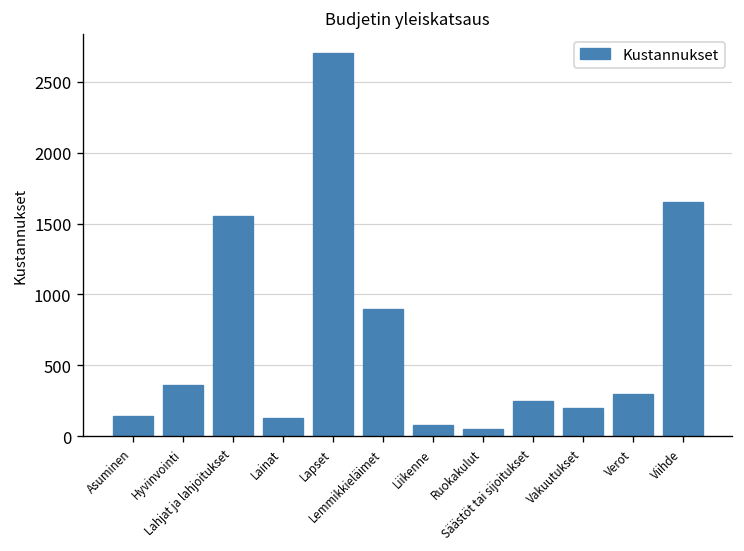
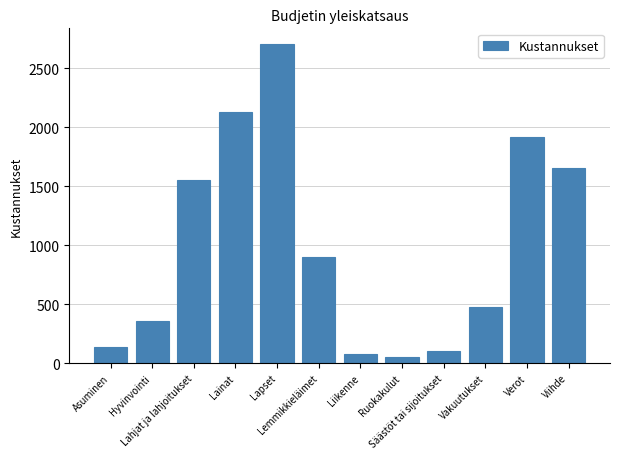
Lainat: 130 -> 2130
Säästöt tai sijoitukset: 250 -> 100
Vakuutukset: 200 -> 480
Verot: 300 -> 1910
